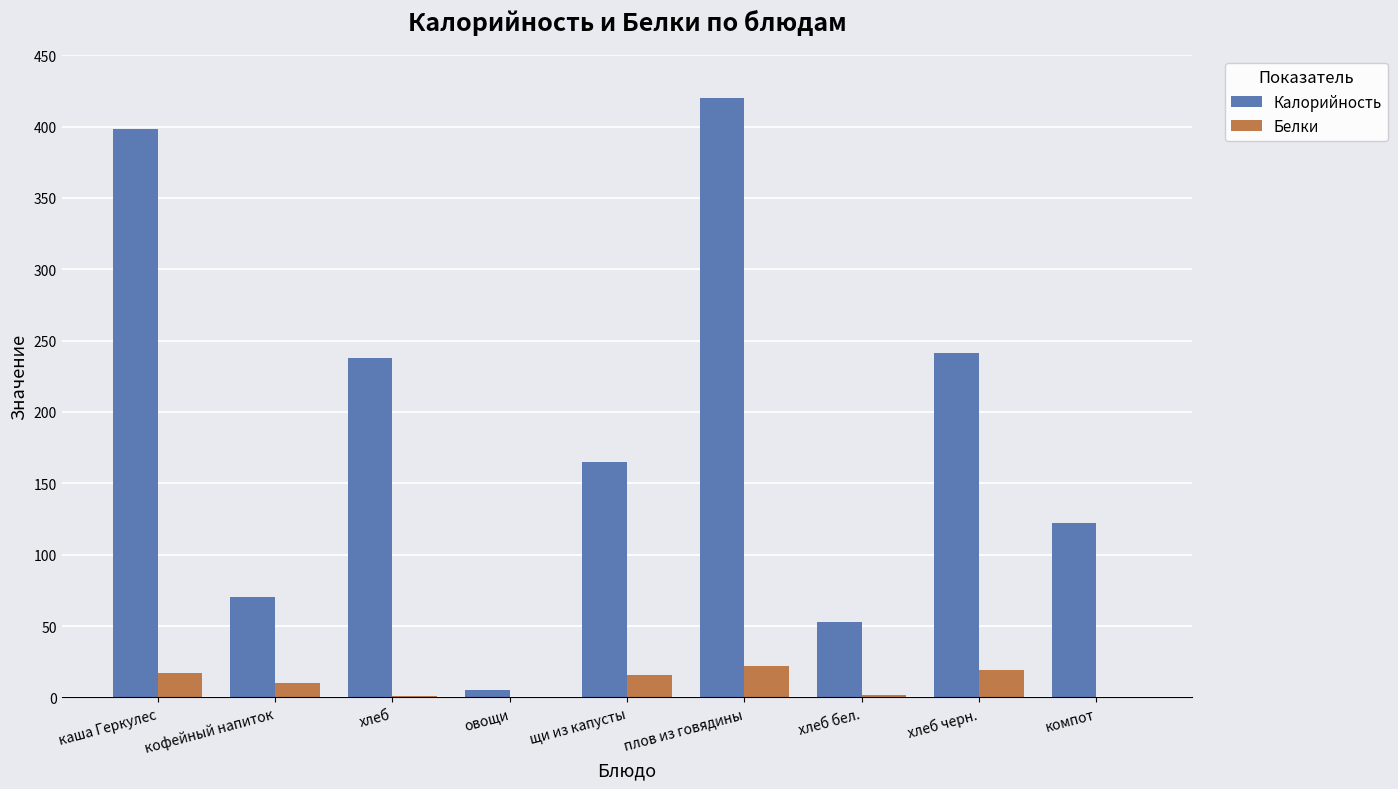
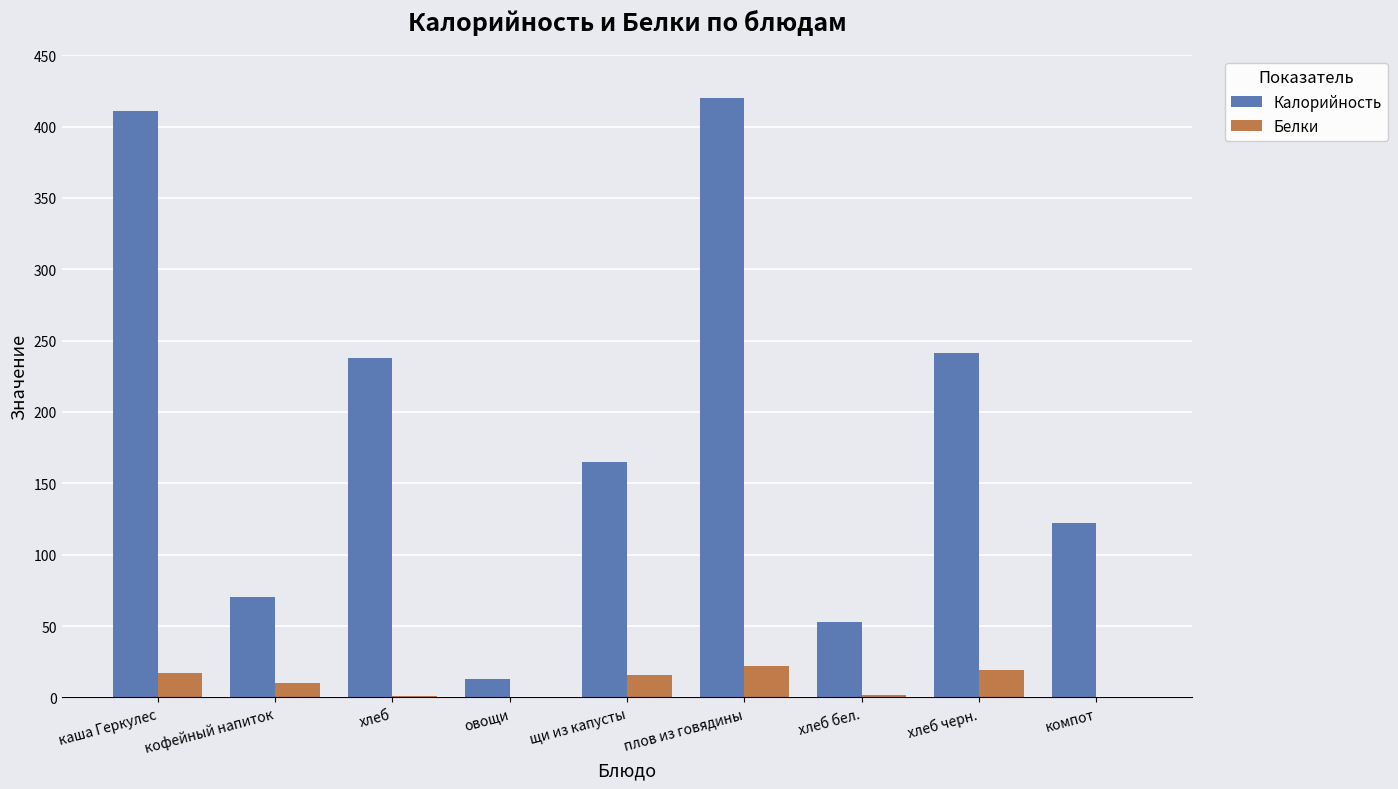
Калорийность, каша Геркулес: 398 -> 411
Калорийность, овощи: 5 -> 13
